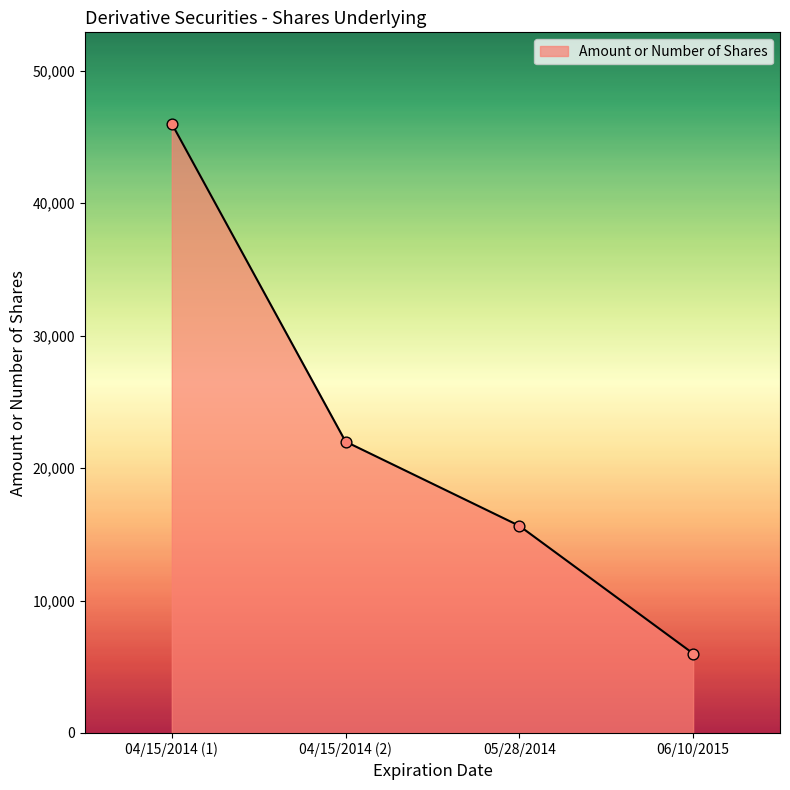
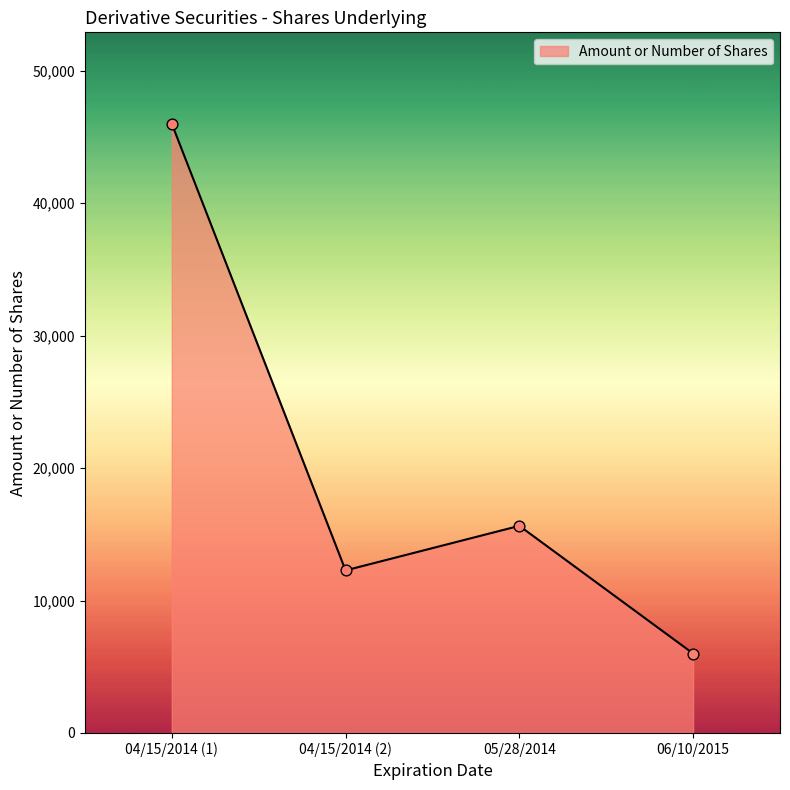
04/15/2014 (2): 22,000 -> 12,300
